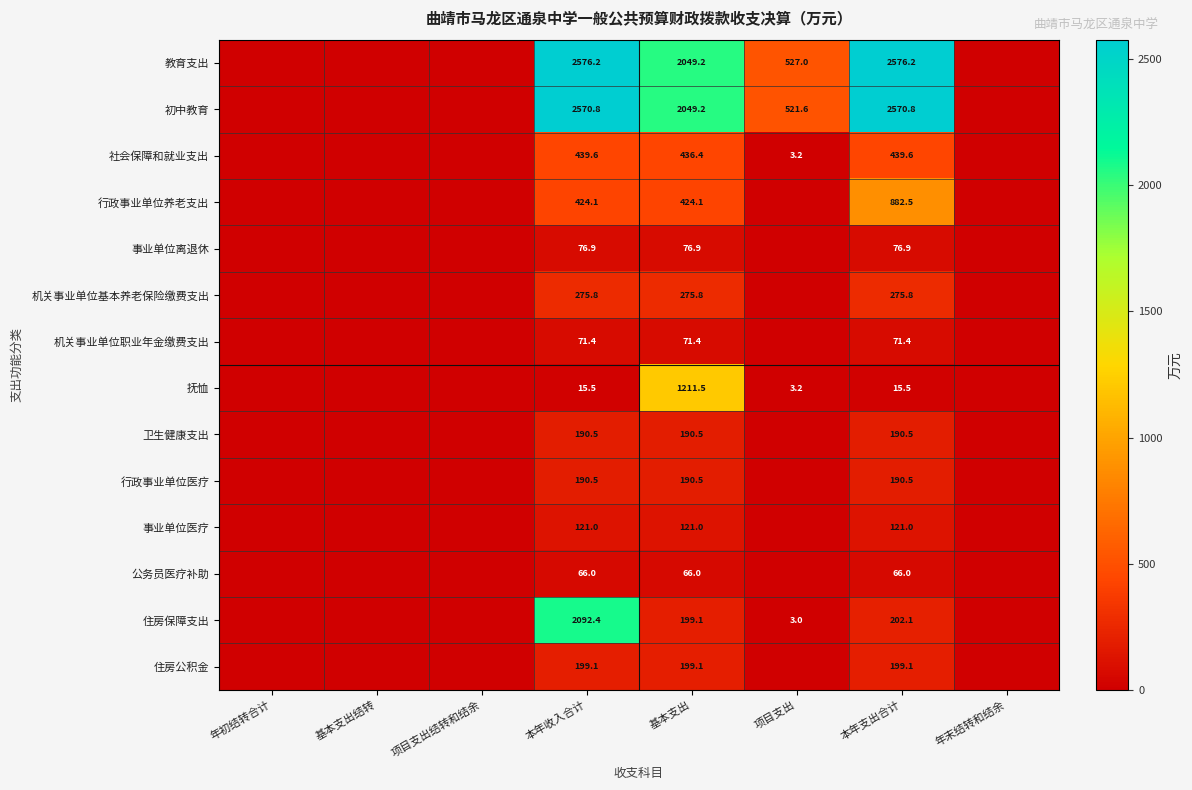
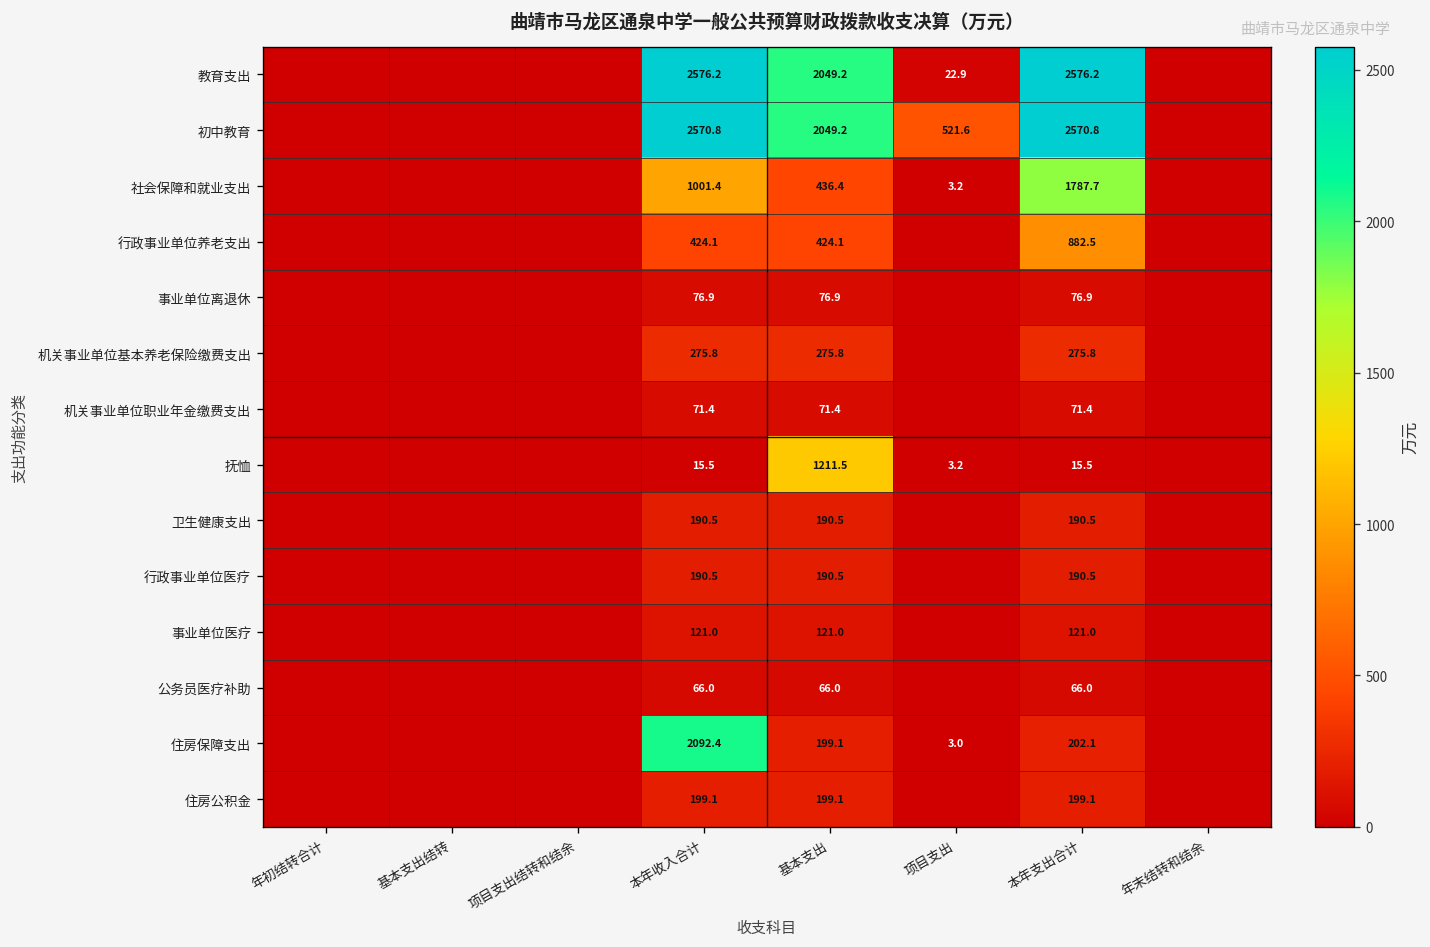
教育支出, 项目支出: 527.0 -> 22.9
社会保障和就业支出, 本年收入合计: 439.6 -> 1001.4
社会保障和就业支出, 本年支出合计: 439.6 -> 1787.7
